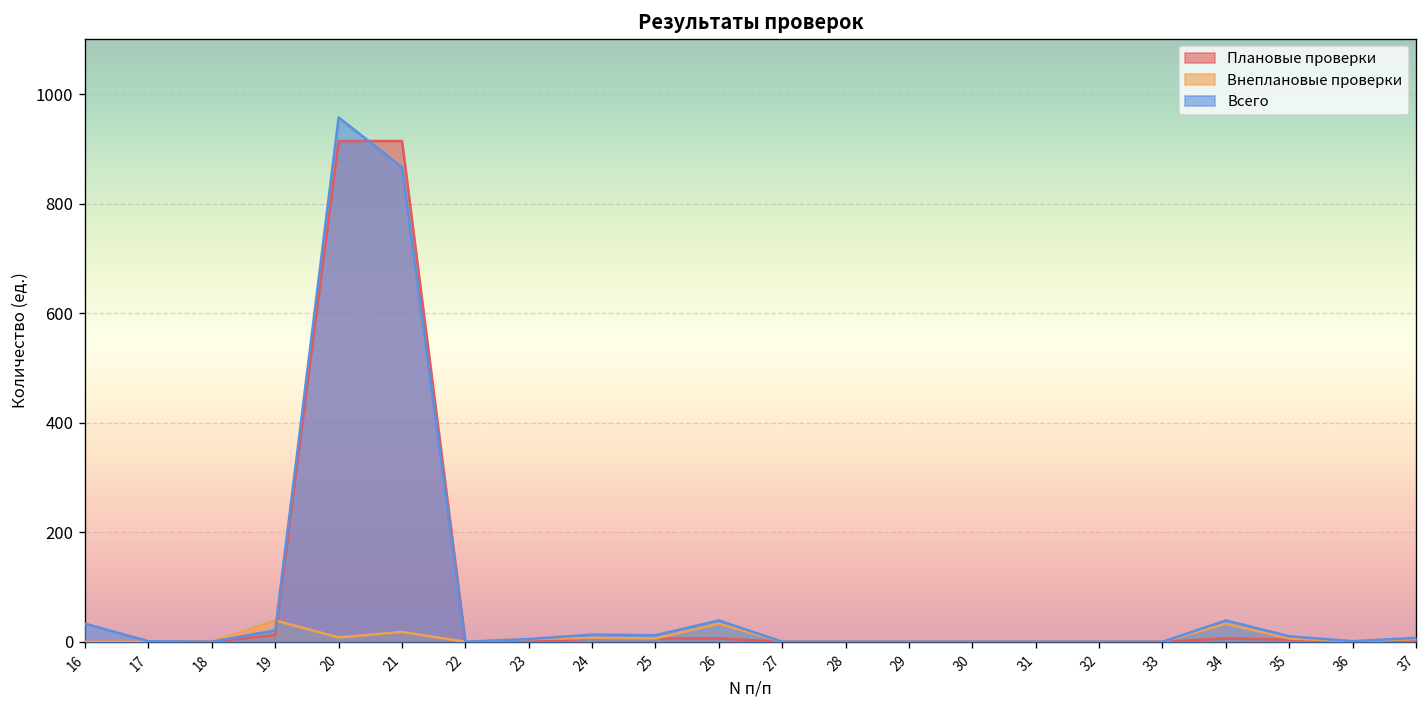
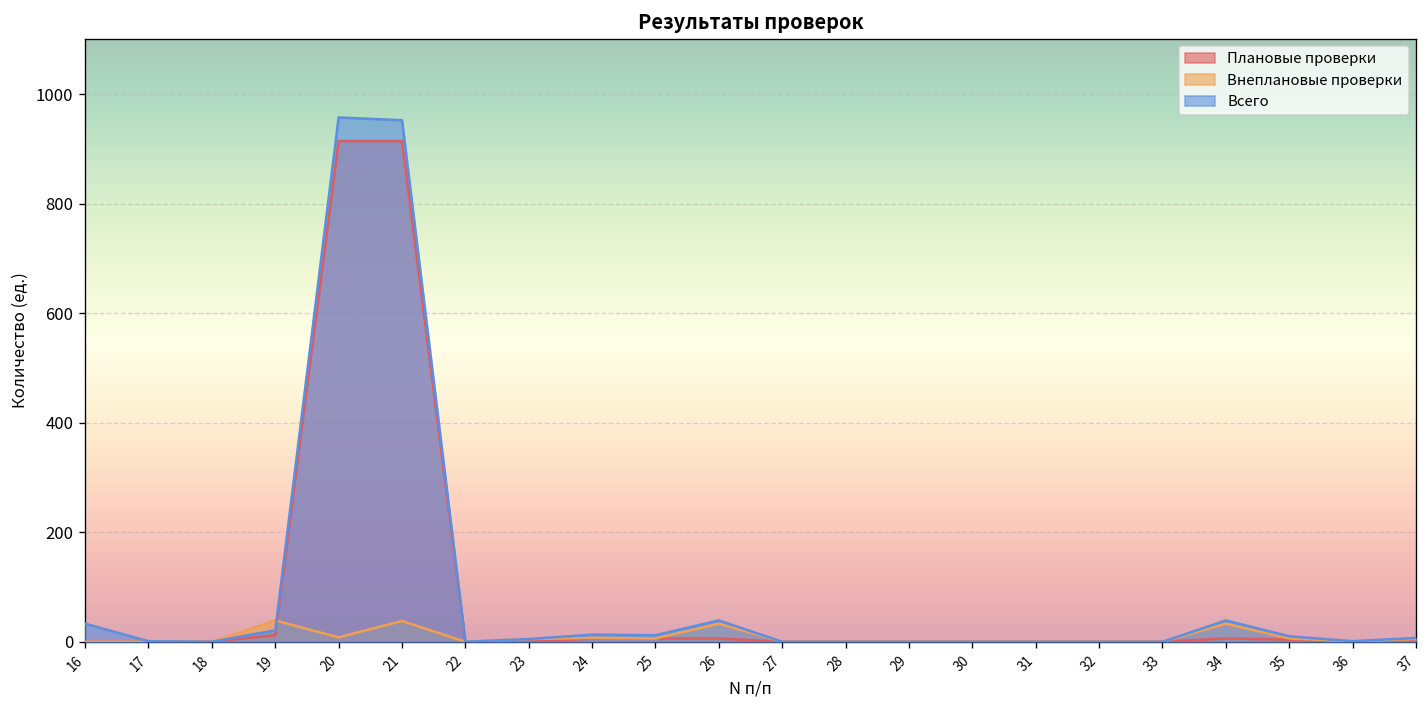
Внеплановые проверки, 21: 20 -> 40
Всего, 21: 870 -> 950
